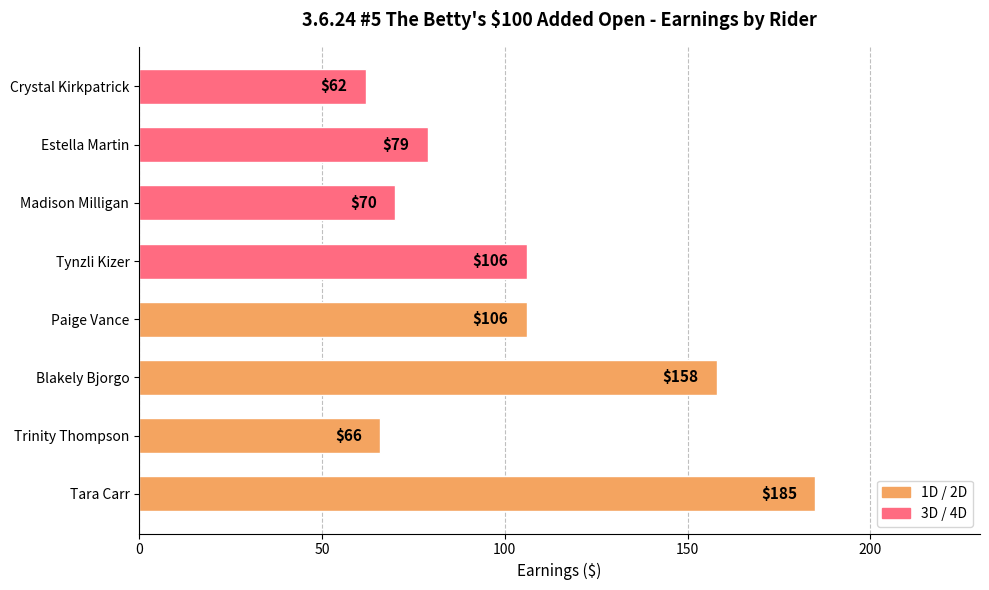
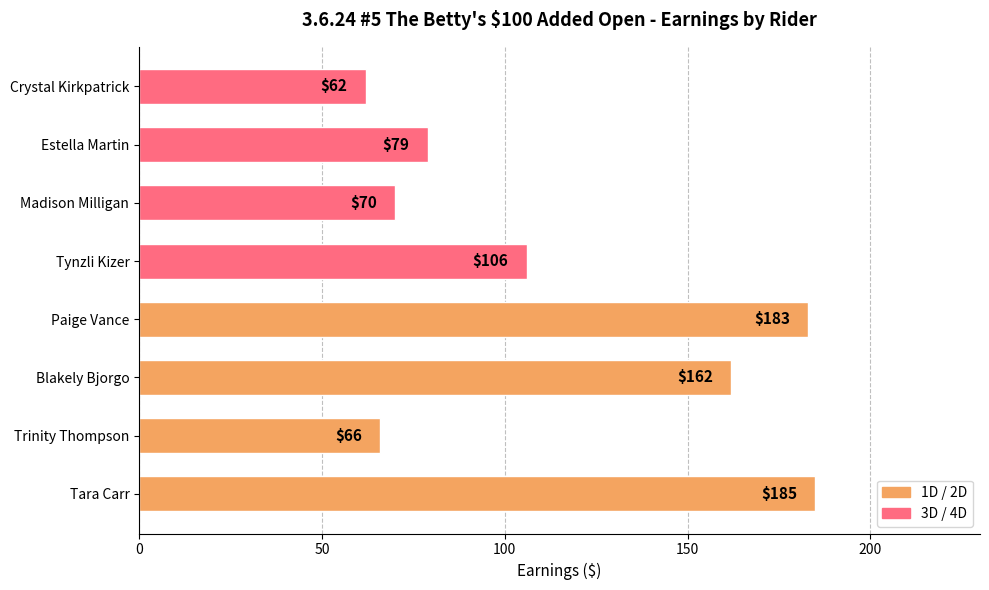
Paige Vance: $106 -> $183
Blakely Bjorgo: $158 -> $162
